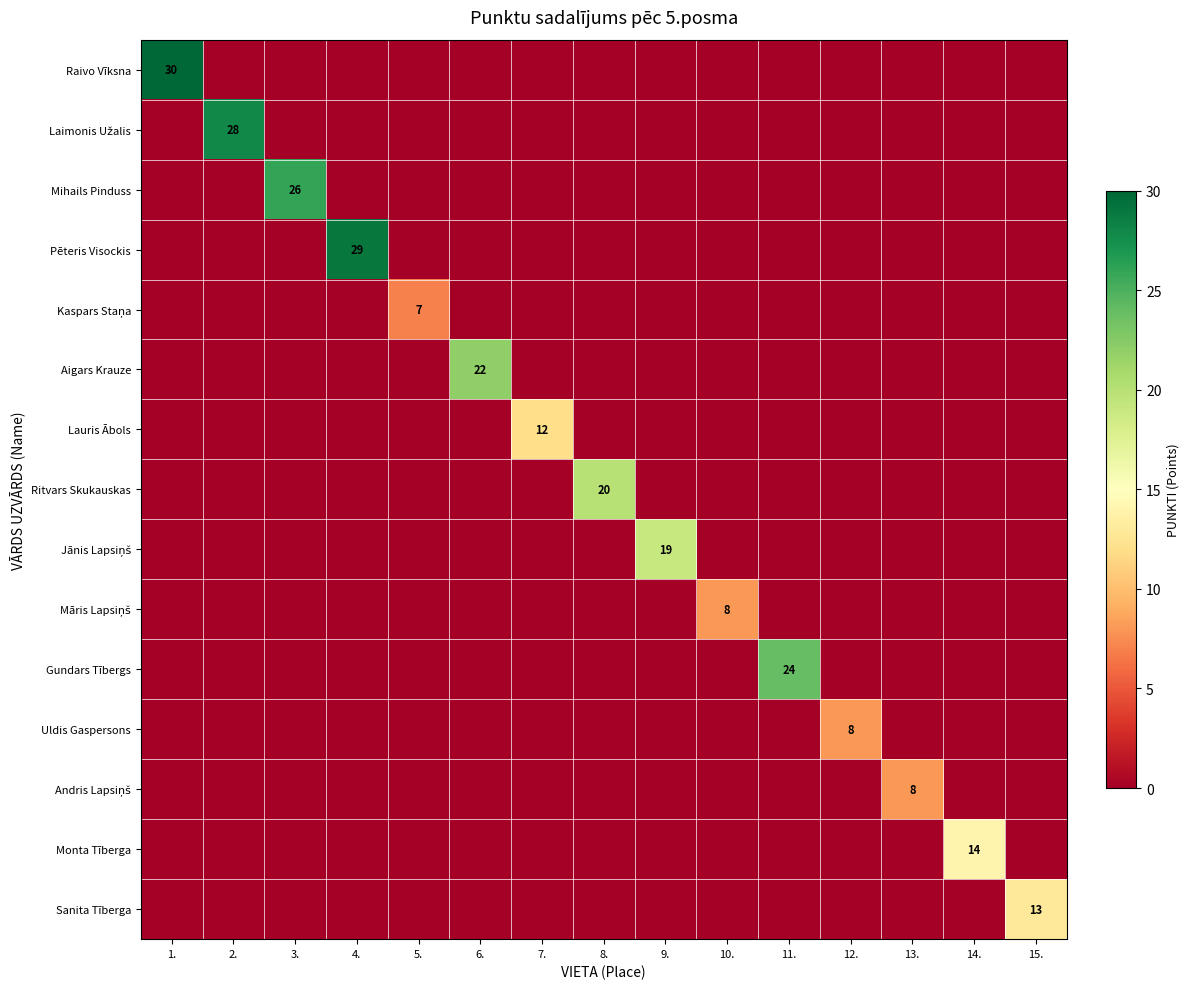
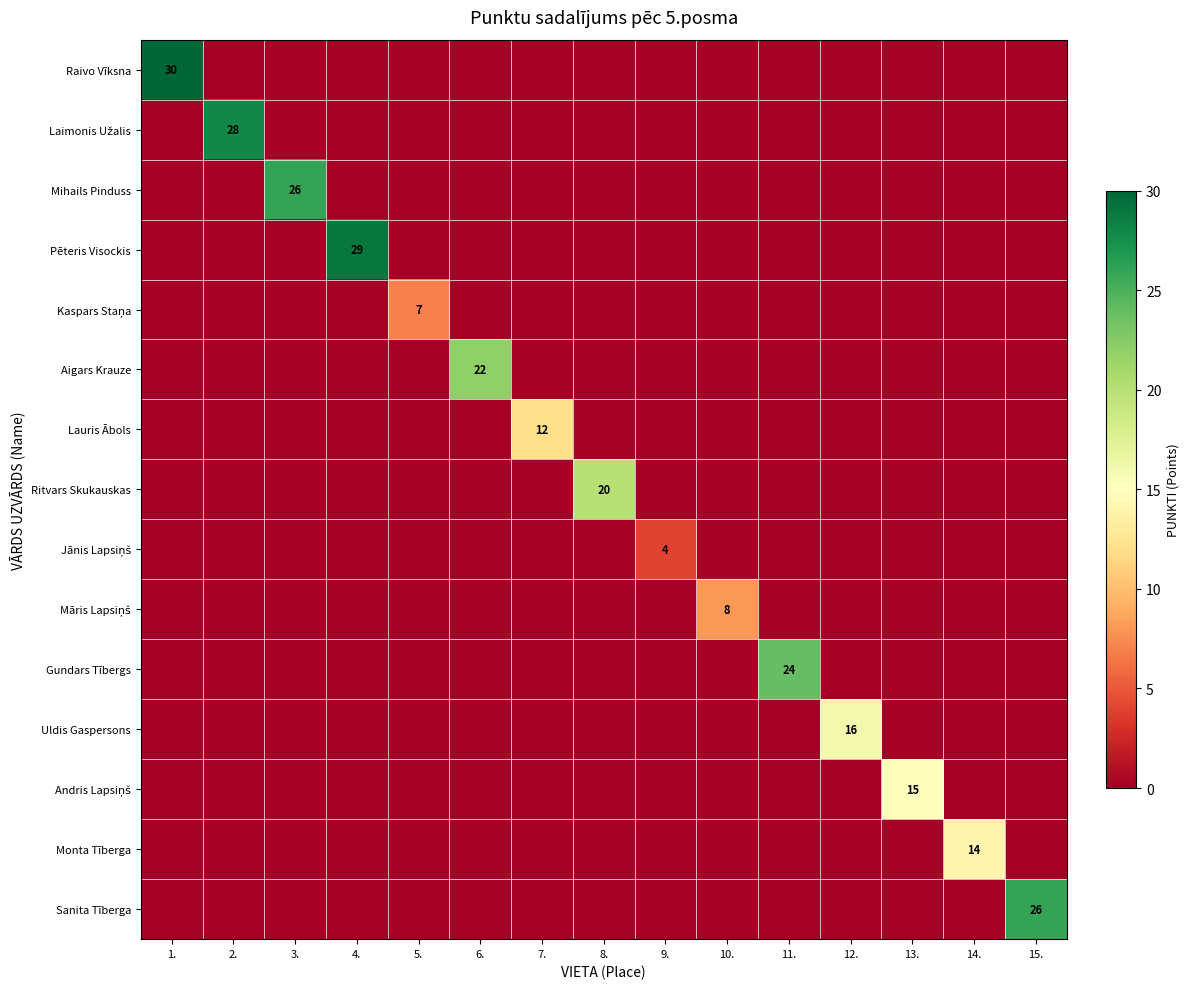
Jānis Lapsiņš, 9.: 19 -> 4
Uldis Gaspersons, 12.: 8 -> 16
Andris Lapsiņš, 13.: 8 -> 15
Sanita Tīberga, 15.: 13 -> 26
